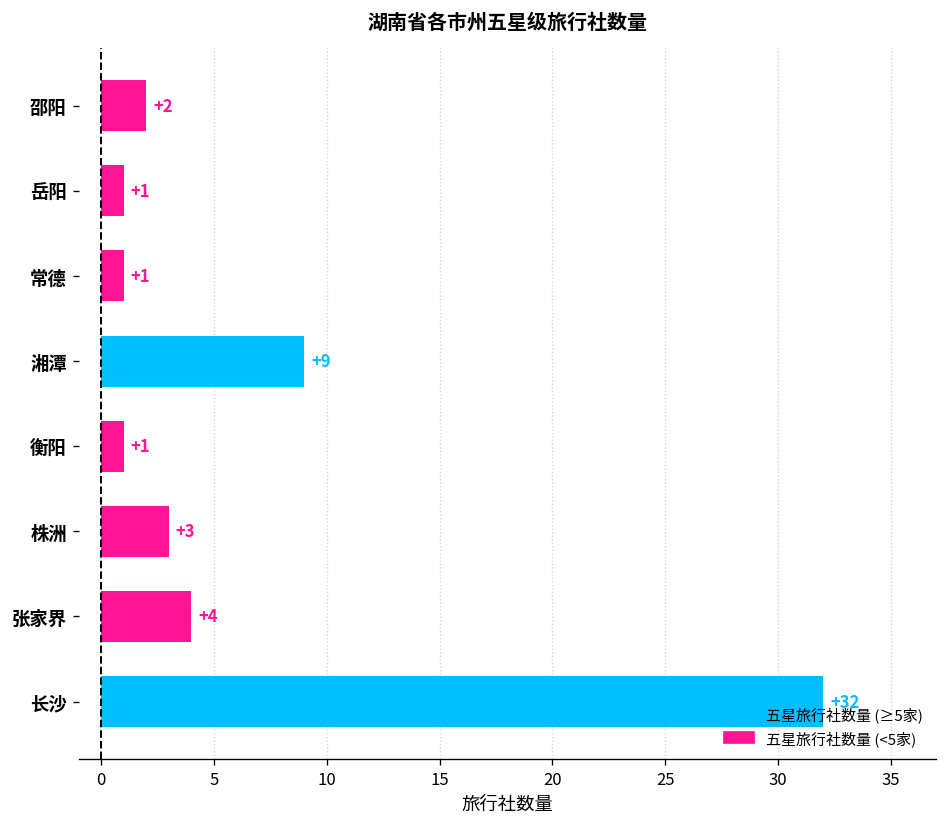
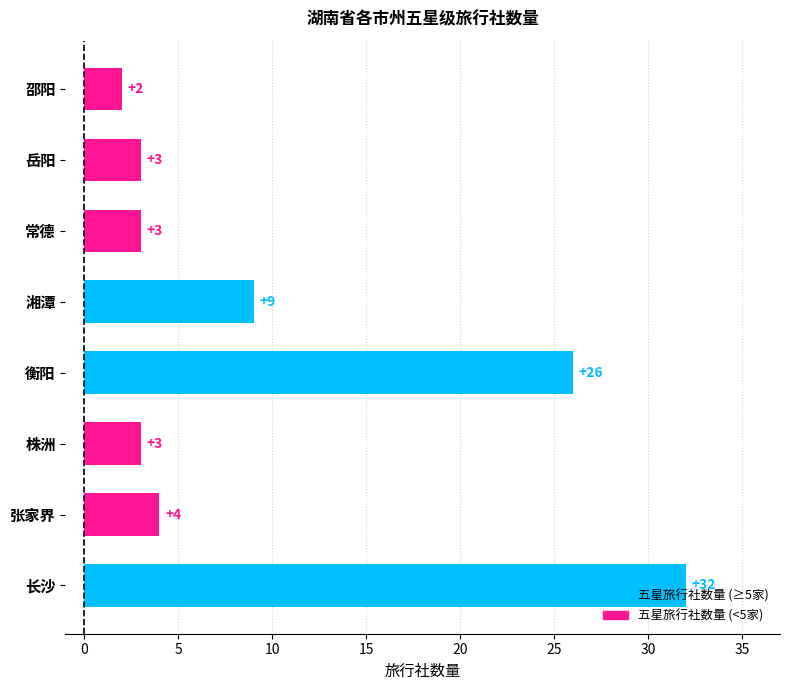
岳阳: +1 -> +3
常德: +1 -> +3
衡阳: +1 -> +26
